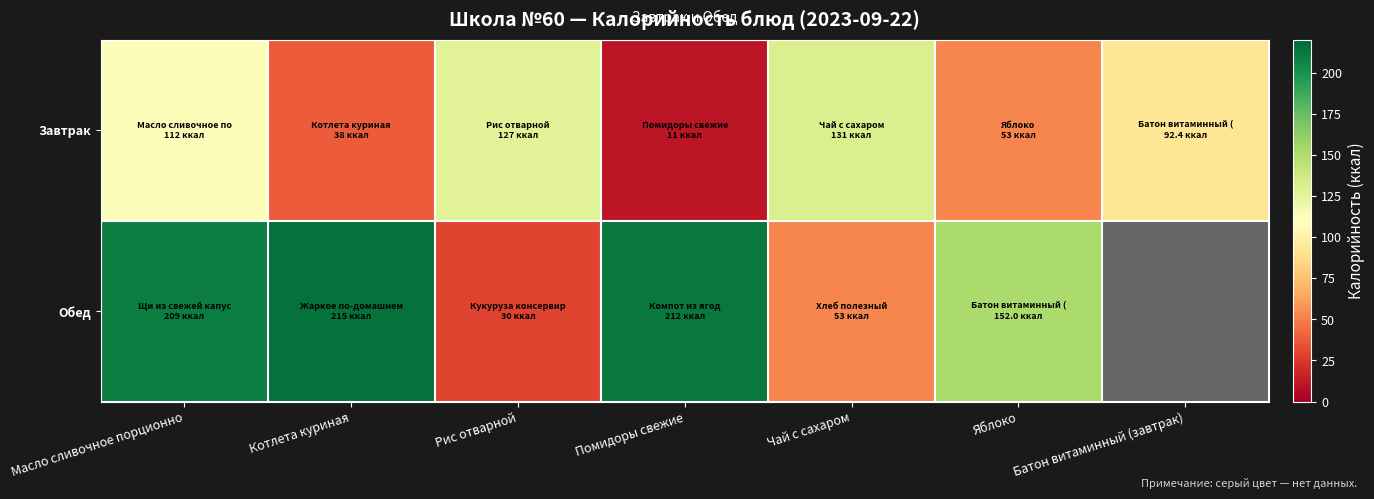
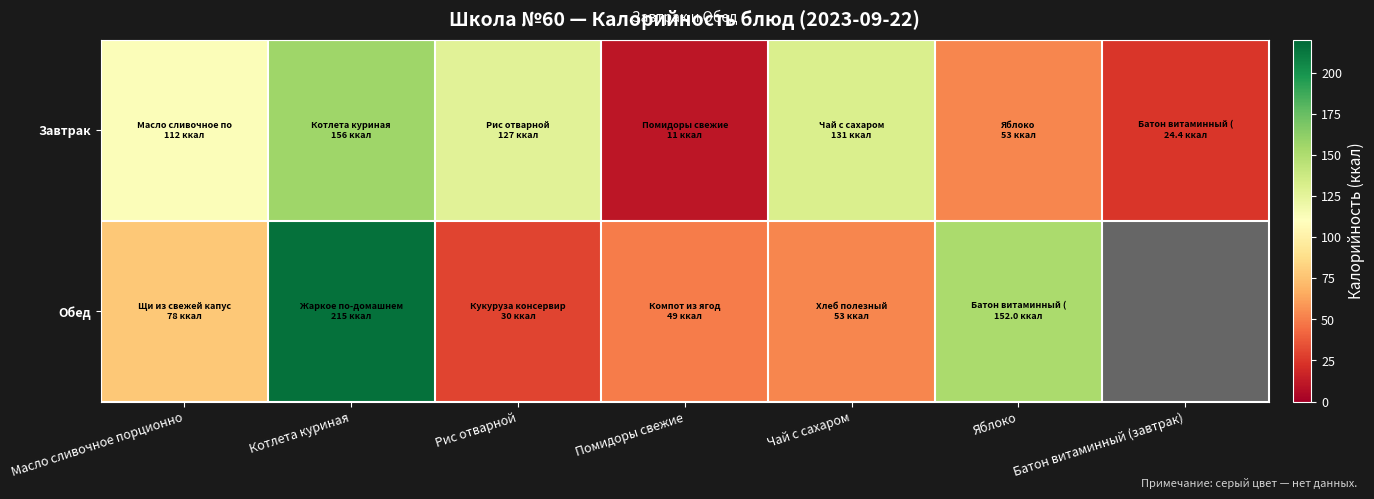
Завтрак, Котлета куриная: 38 -> 156
Завтрак, Батон витаминный (завтрак): 92.4 -> 24.4
Обед, Масло сливочное порционно: 209 -> 78
Обед, Помидоры свежие: 212 -> 49
